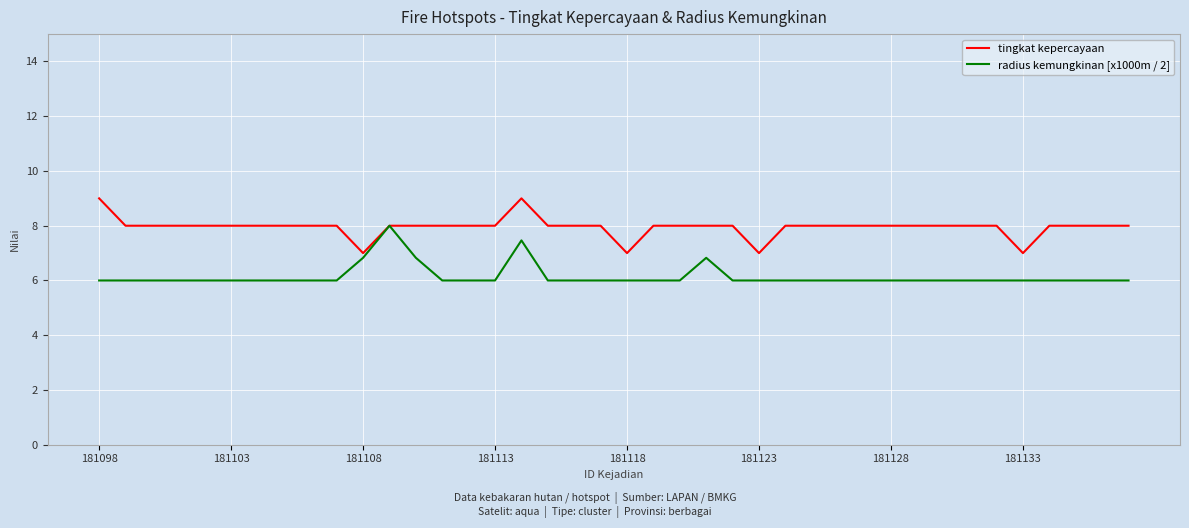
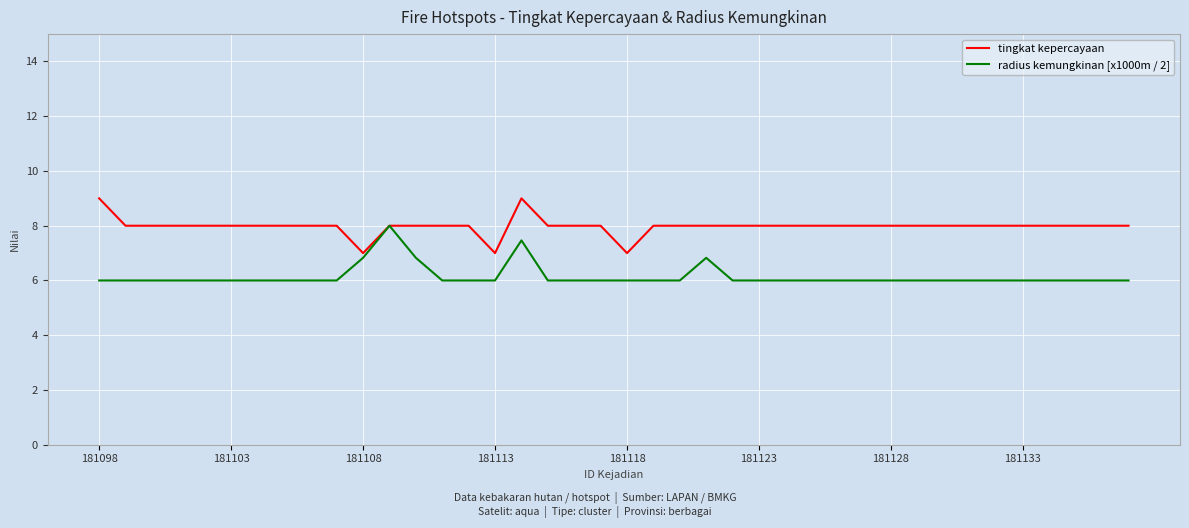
tingkat kepercayaan, 181113: 8 -> 7
tingkat kepercayaan, 181123: 7 -> 8
tingkat kepercayaan, 181133: 7 -> 8
